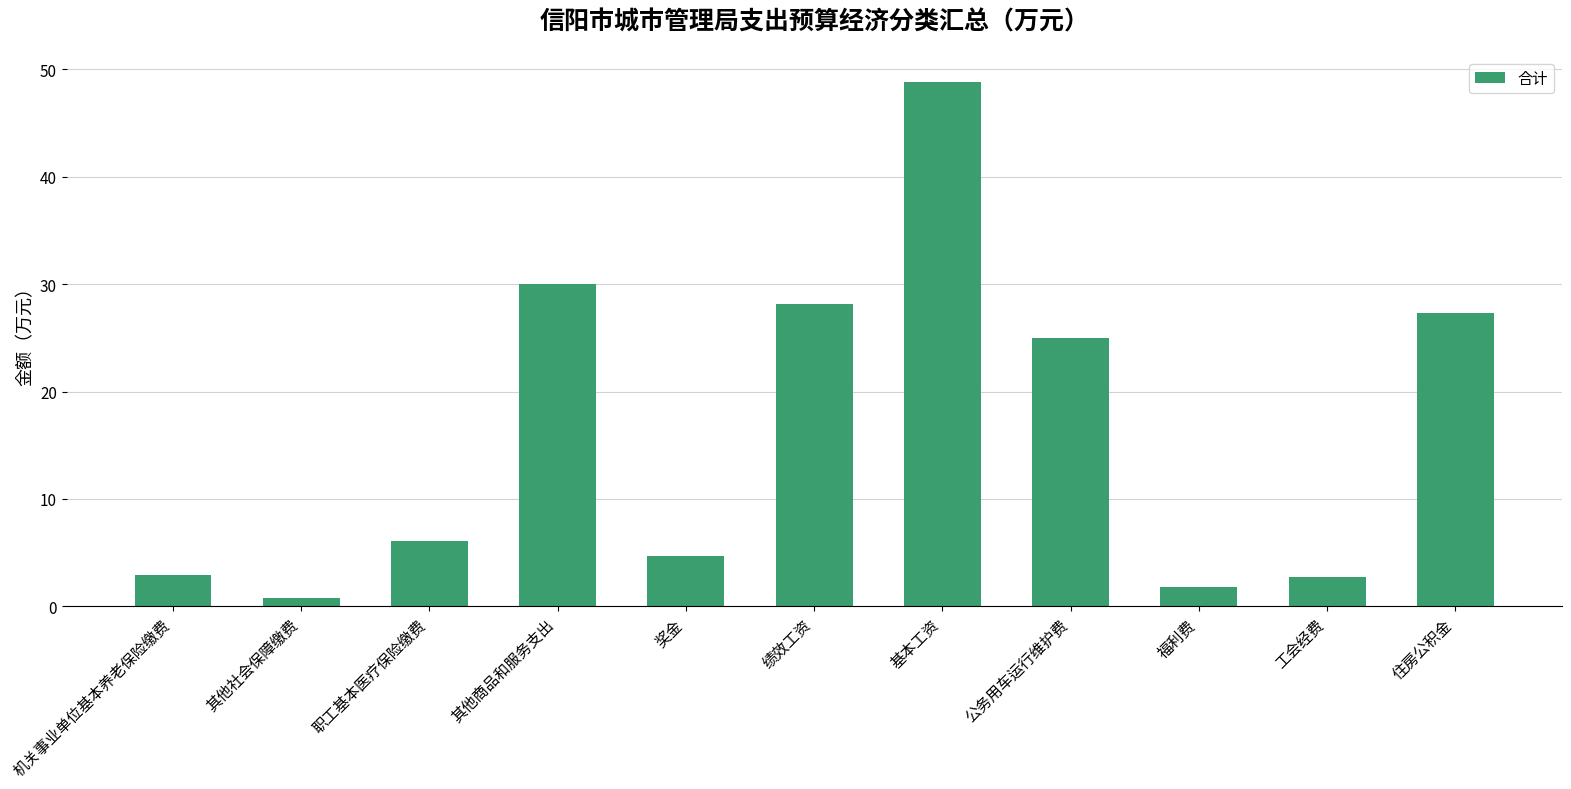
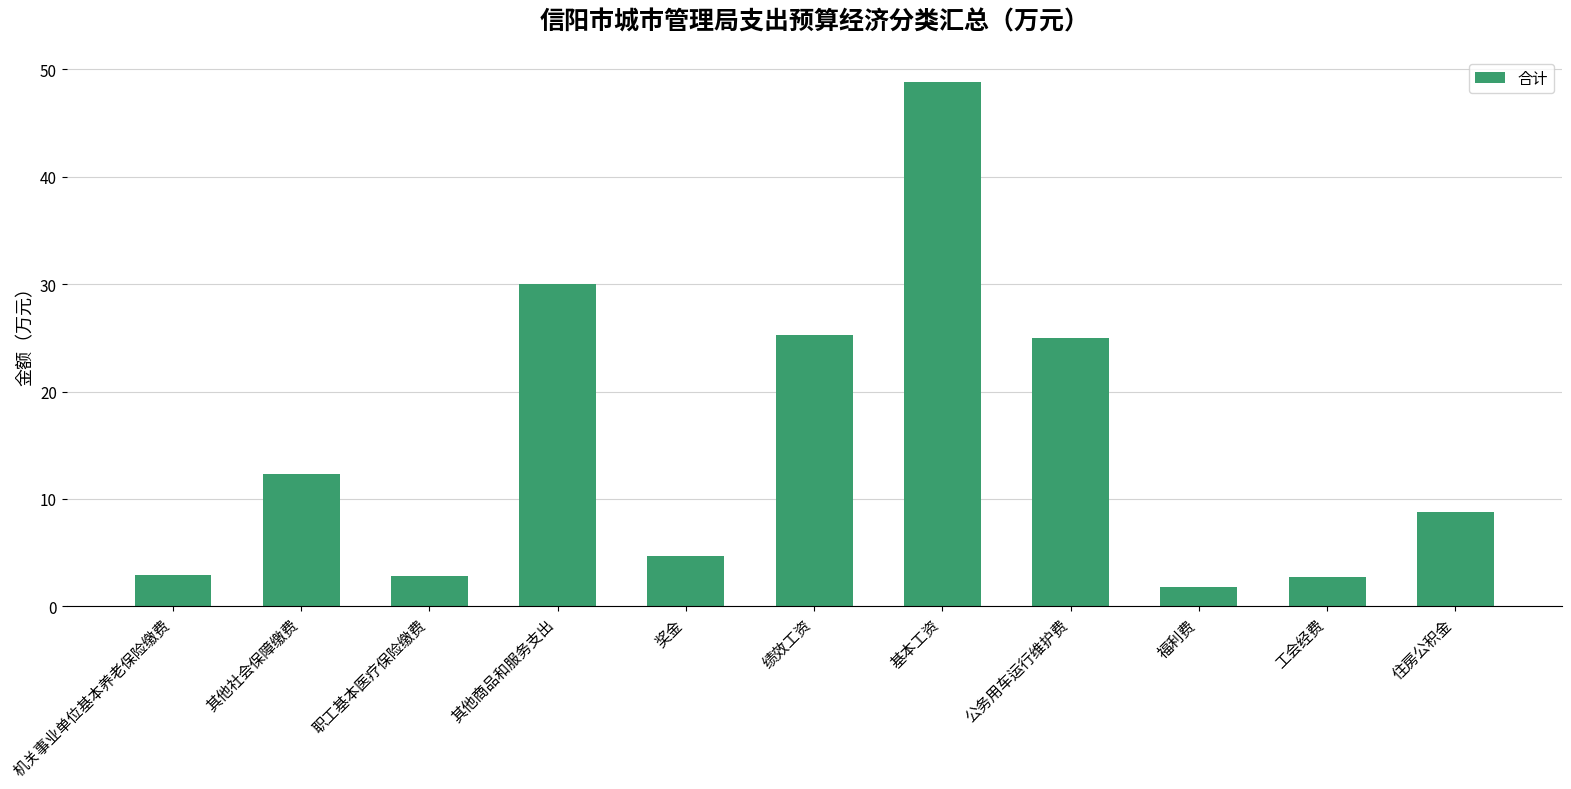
其他社会保障缴费: 0.8 -> 12.3
职工基本医疗保险缴费: 6.1 -> 2.8
绩效工资: 28.1 -> 25.3
住房公积金: 27.3 -> 8.8
